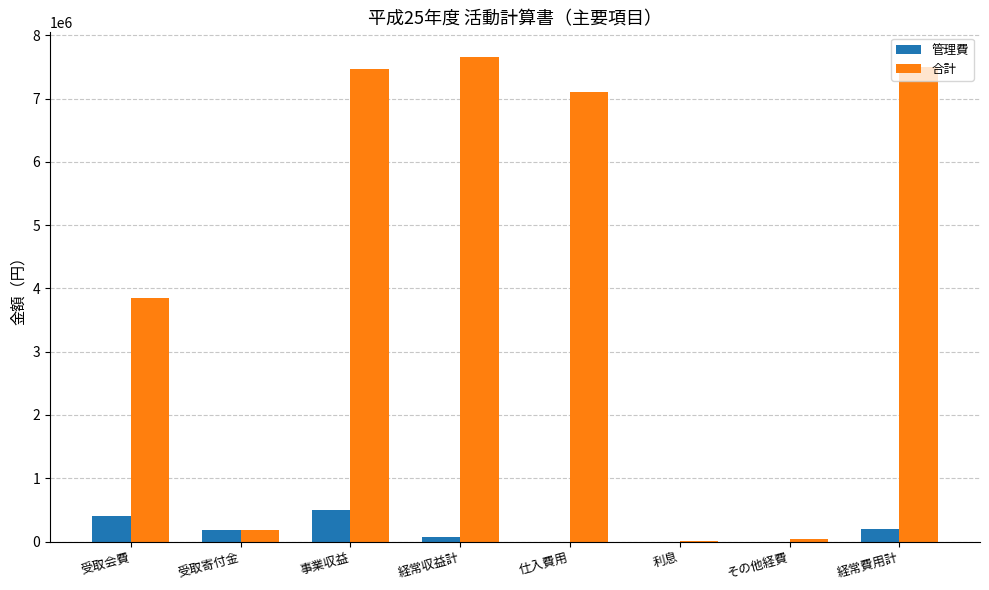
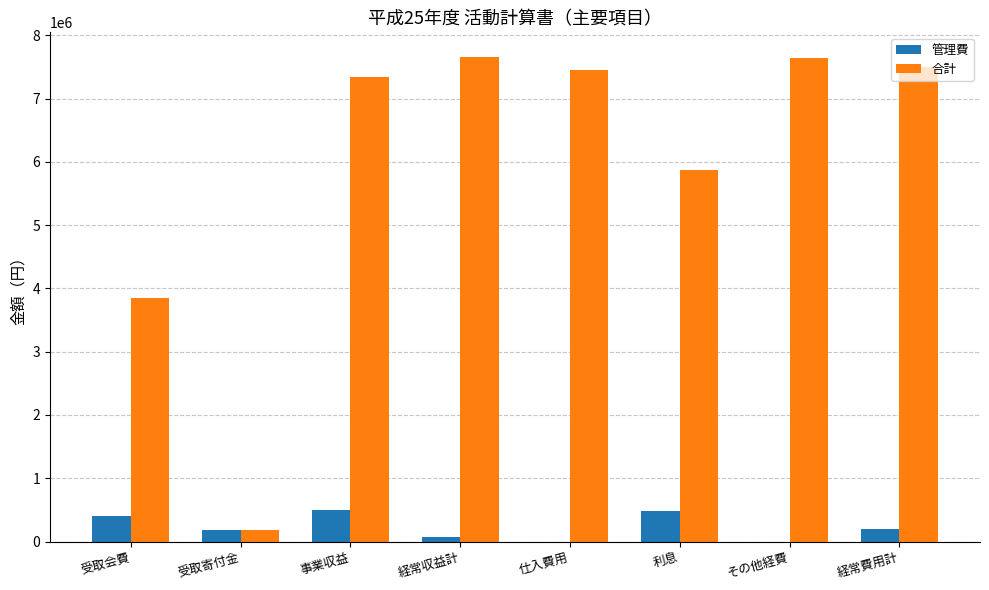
合計, 事業収益: 7500000 -> 7300000
合計, 仕入費用: 7100000 -> 7500000
管理費, 利息: 0 -> 500000
合計, 利息: 0 -> 5900000
合計, その他経費: 0 -> 7600000
